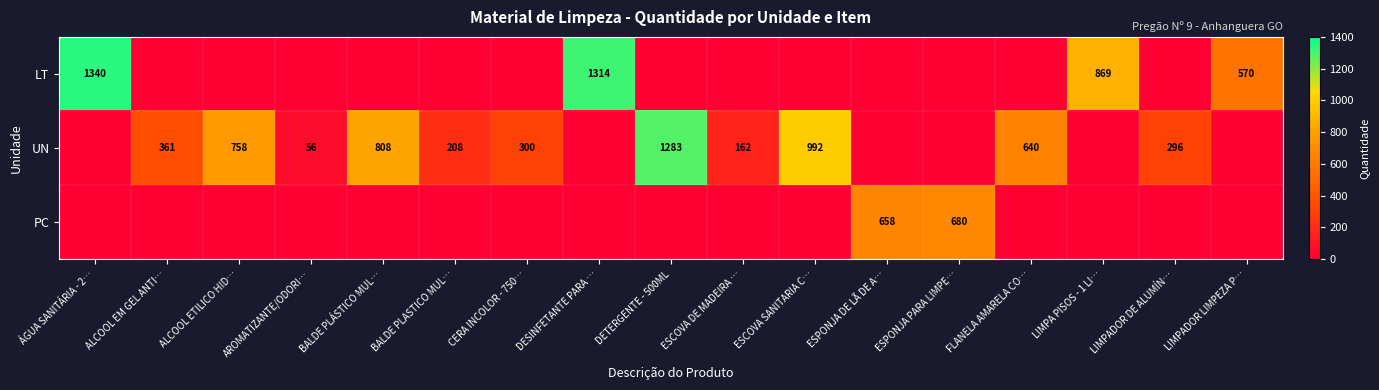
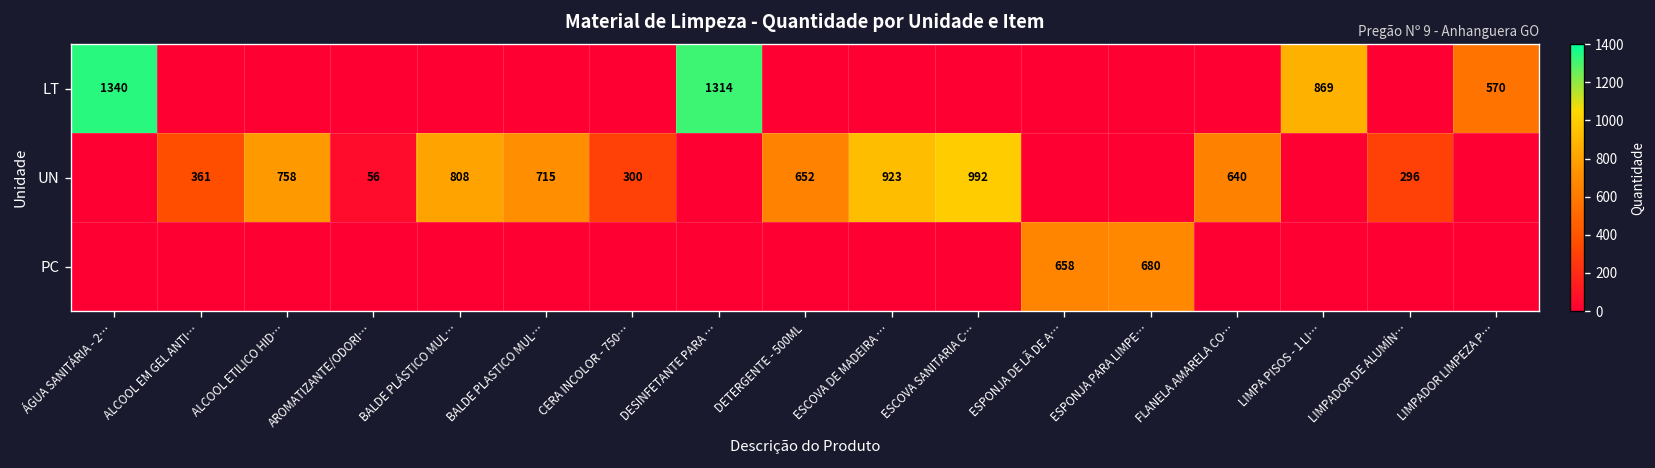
UN, BALDE PLASTICO MUL…: 208 -> 715
UN, DETERGENTE - 500ML: 1283 -> 652
UN, ESCOVA DE MADEIRA …: 162 -> 923
